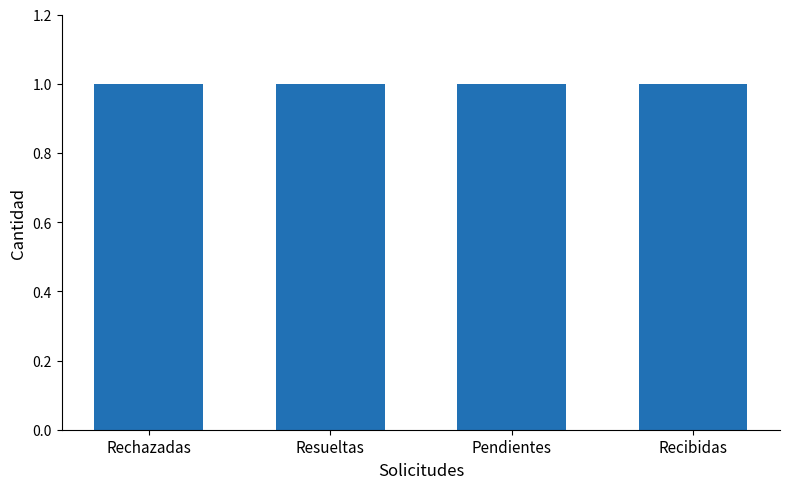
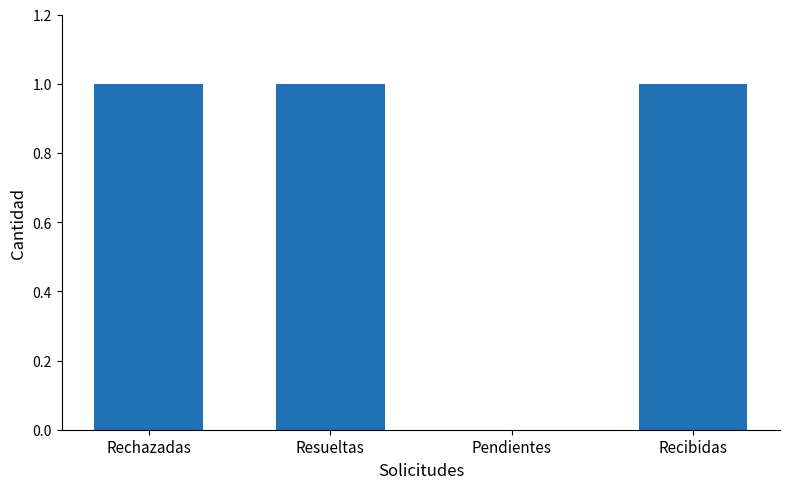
Pendientes: 1 -> 0
